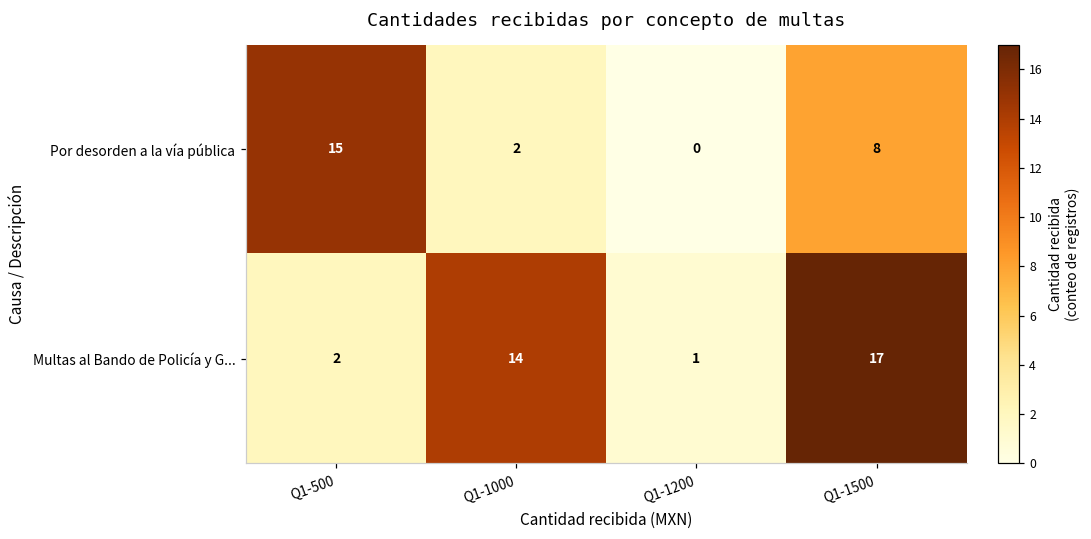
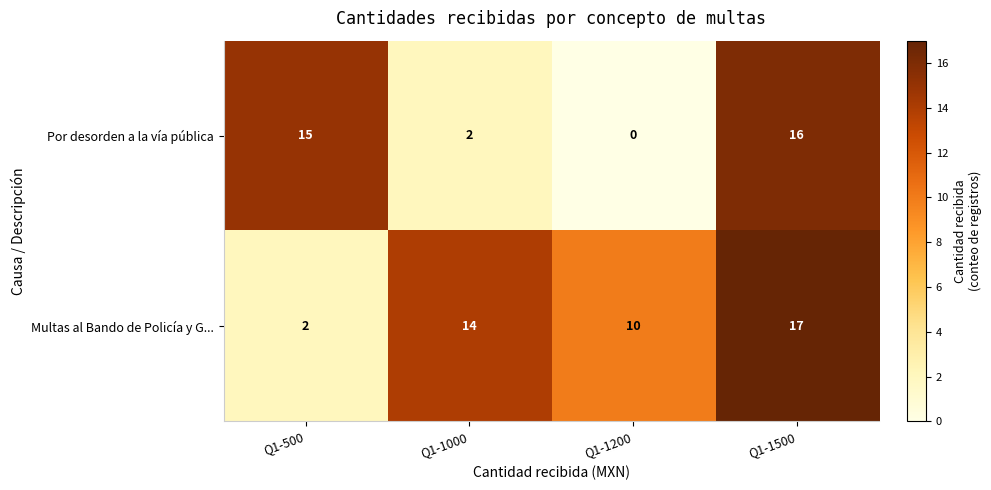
Por desorden a la vía pública, Q1-1500: 8 -> 16
Multas al Bando de Policía y G..., Q1-1200: 1 -> 10
